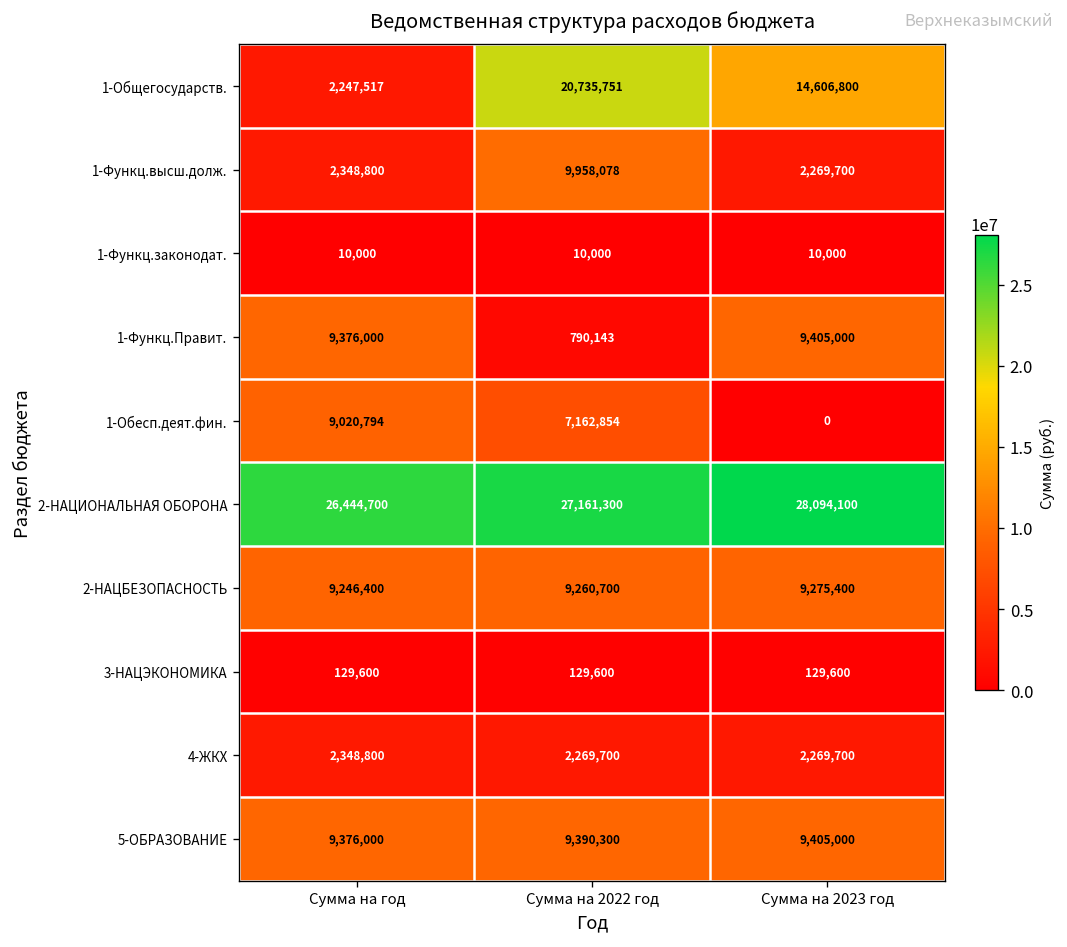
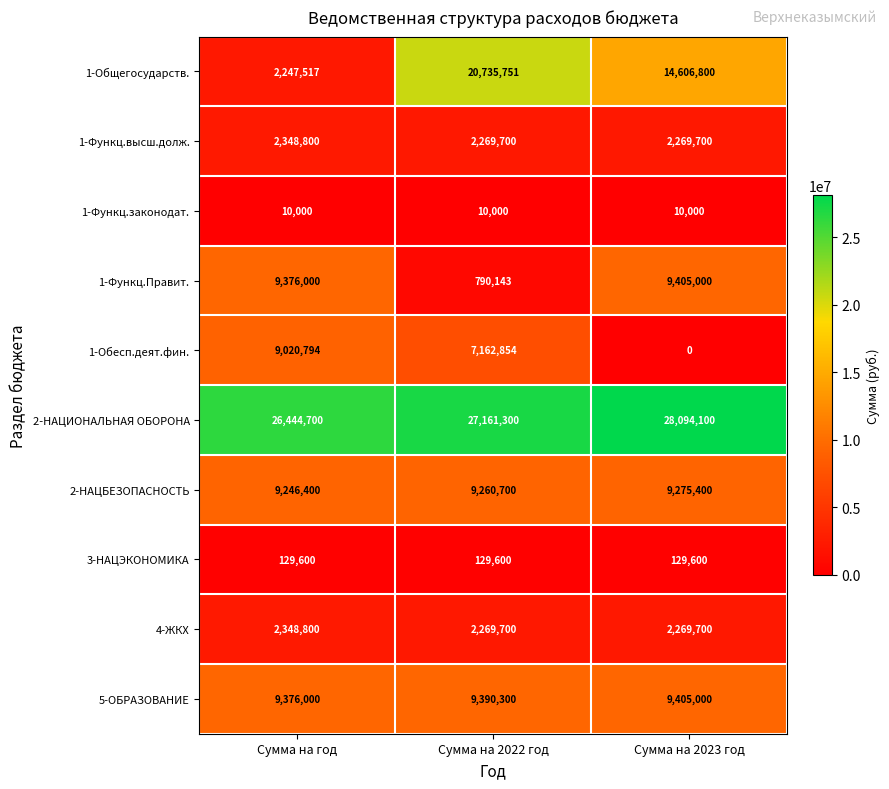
1-Функц.высш.долж., Сумма на 2022 год: 9,958,078 -> 2,269,700
